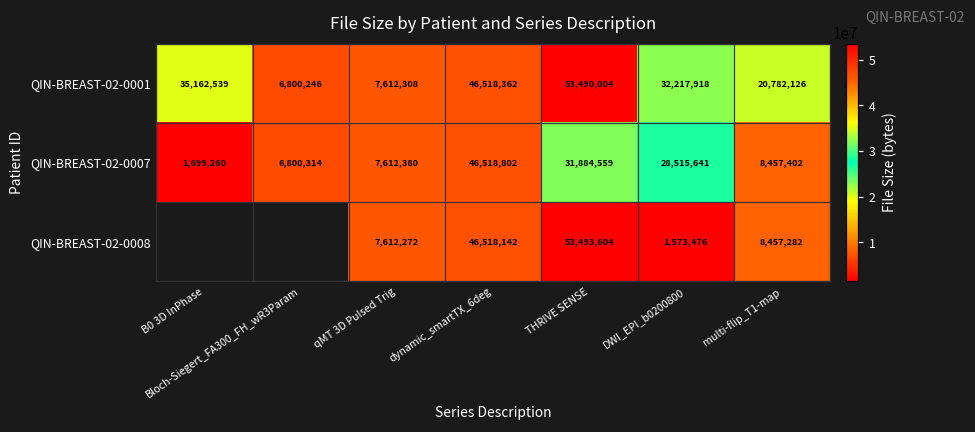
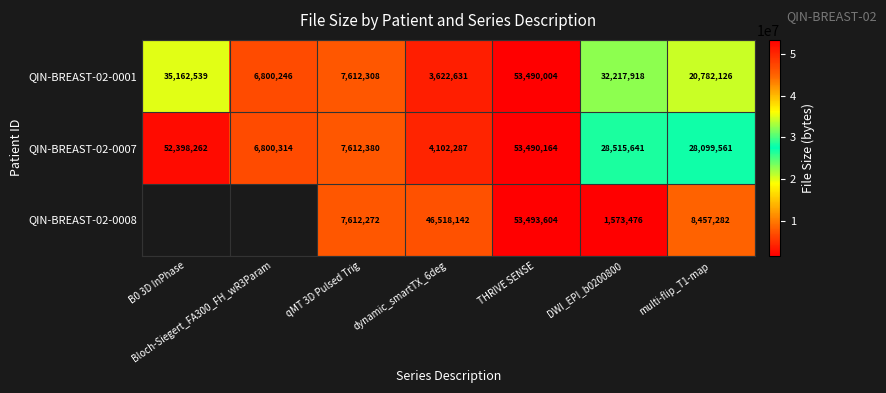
QIN-BREAST-02-0001, dynamic_smartTX_6deg: 46,518,362 -> 3,622,631
QIN-BREAST-02-0007, B0 3D InPhase: 1,699,260 -> 52,398,262
QIN-BREAST-02-0007, dynamic_smartTX_6deg: 46,518,802 -> 4,102,287
QIN-BREAST-02-0007, THRIVE SENSE: 31,884,559 -> 53,490,164
QIN-BREAST-02-0007, multi-flip_T1-map: 8,457,402 -> 28,099,561
